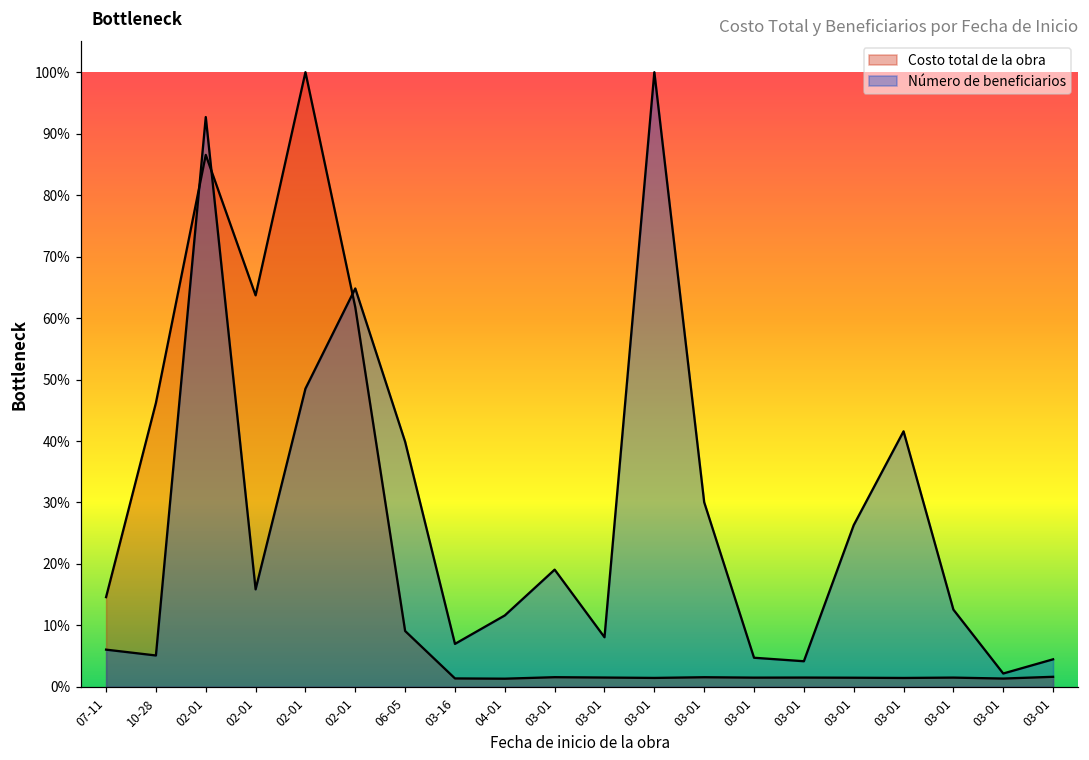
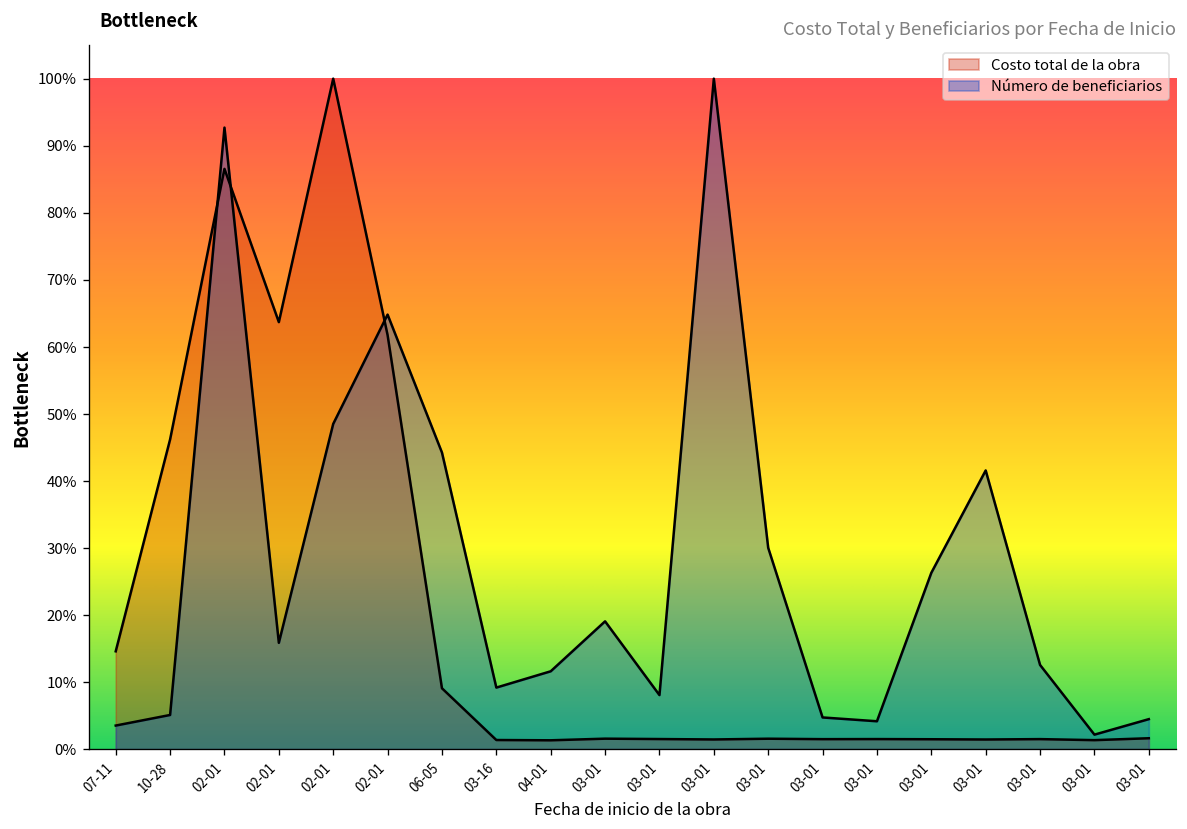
Número de beneficiarios, 07-11: 6% -> 4%
Número de beneficiarios, 06-05: 40% -> 44%
Número de beneficiarios, 03-16: 7% -> 9%
